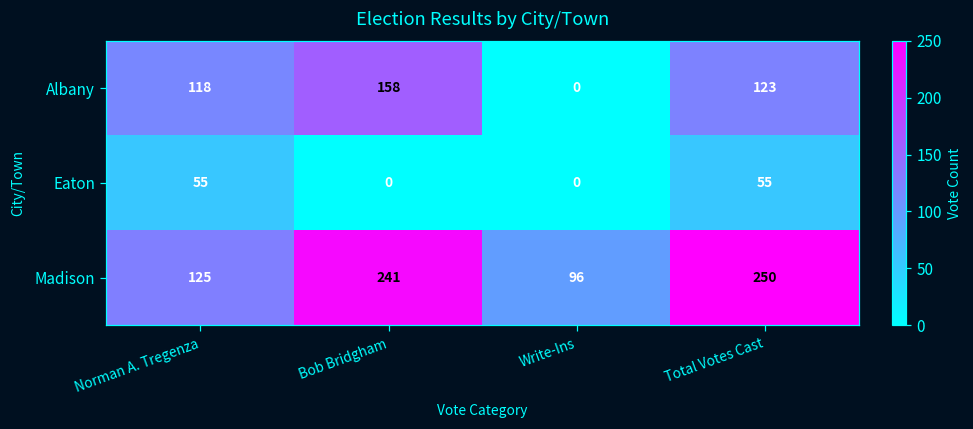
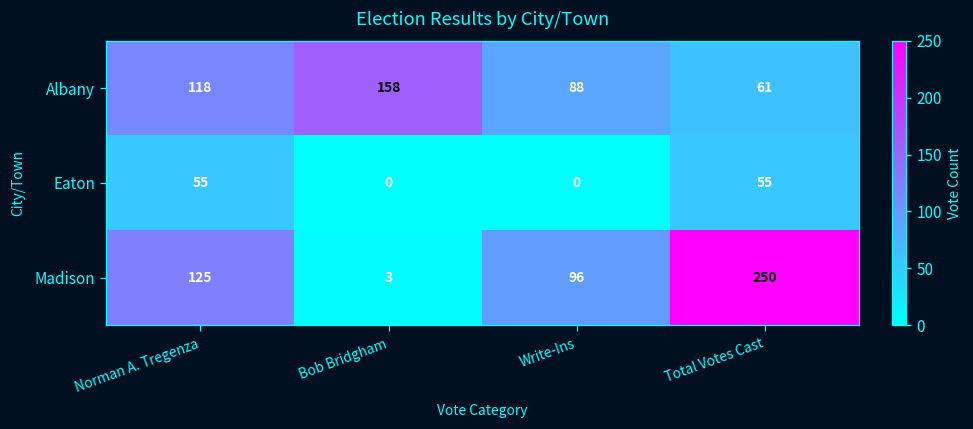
Albany, Write-Ins: 0 -> 88
Albany, Total Votes Cast: 123 -> 61
Madison, Bob Bridgham: 241 -> 3
